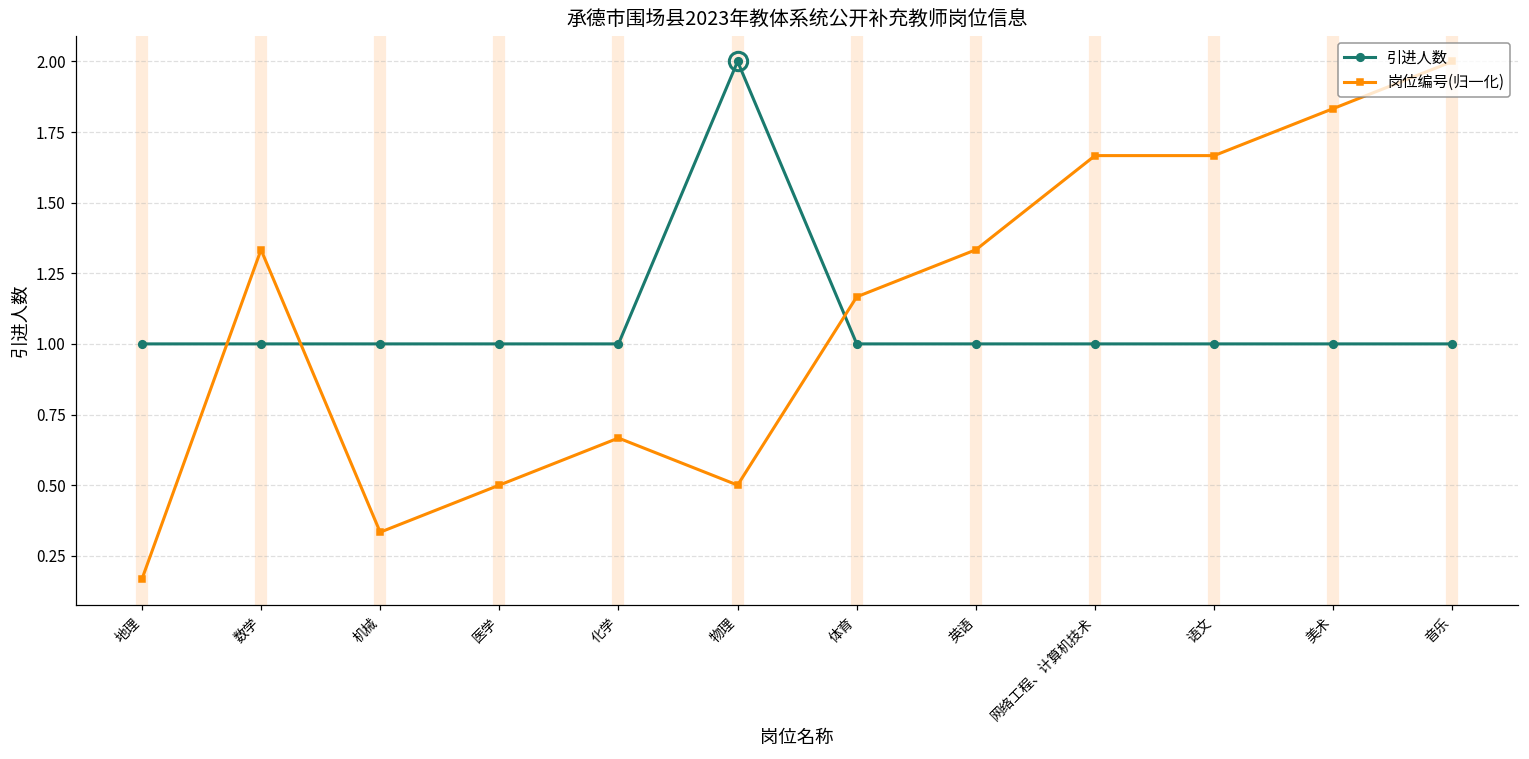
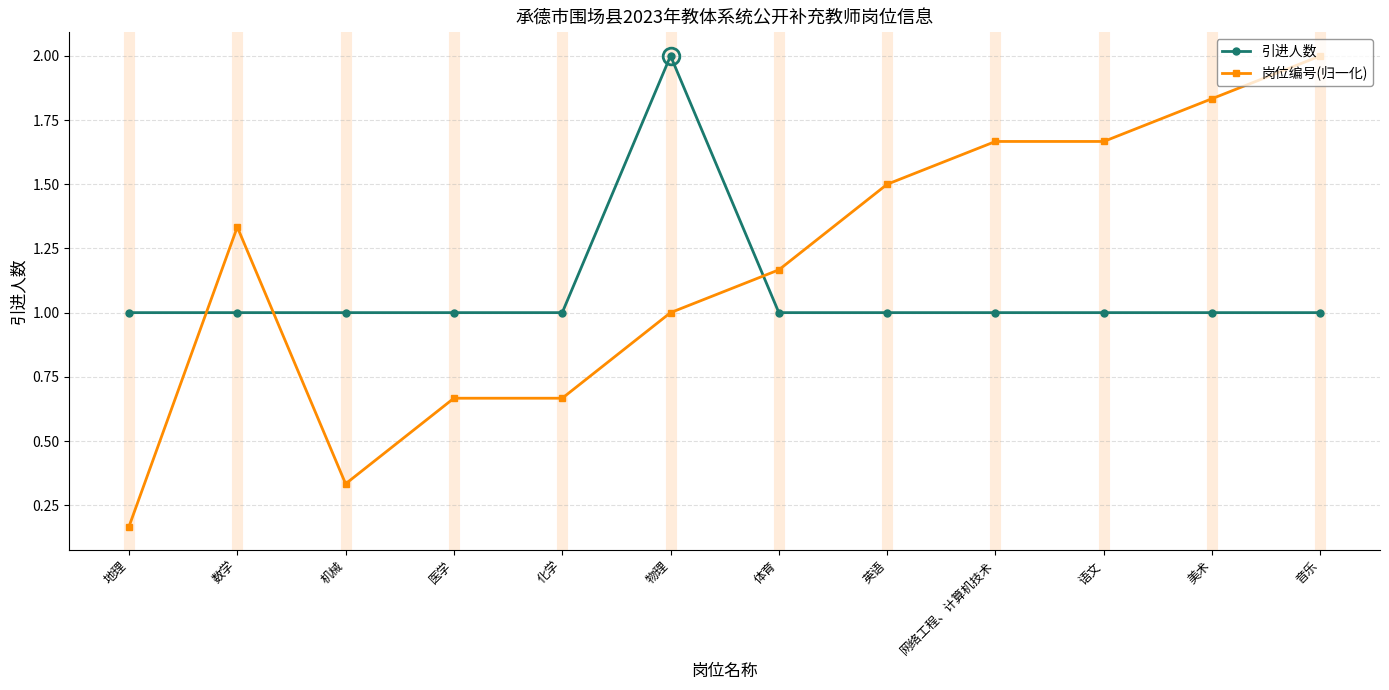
岗位编号(归一化), 医学: 0.50 -> 0.67
岗位编号(归一化), 物理: 0.50 -> 1.00
岗位编号(归一化), 英语: 1.33 -> 1.50
